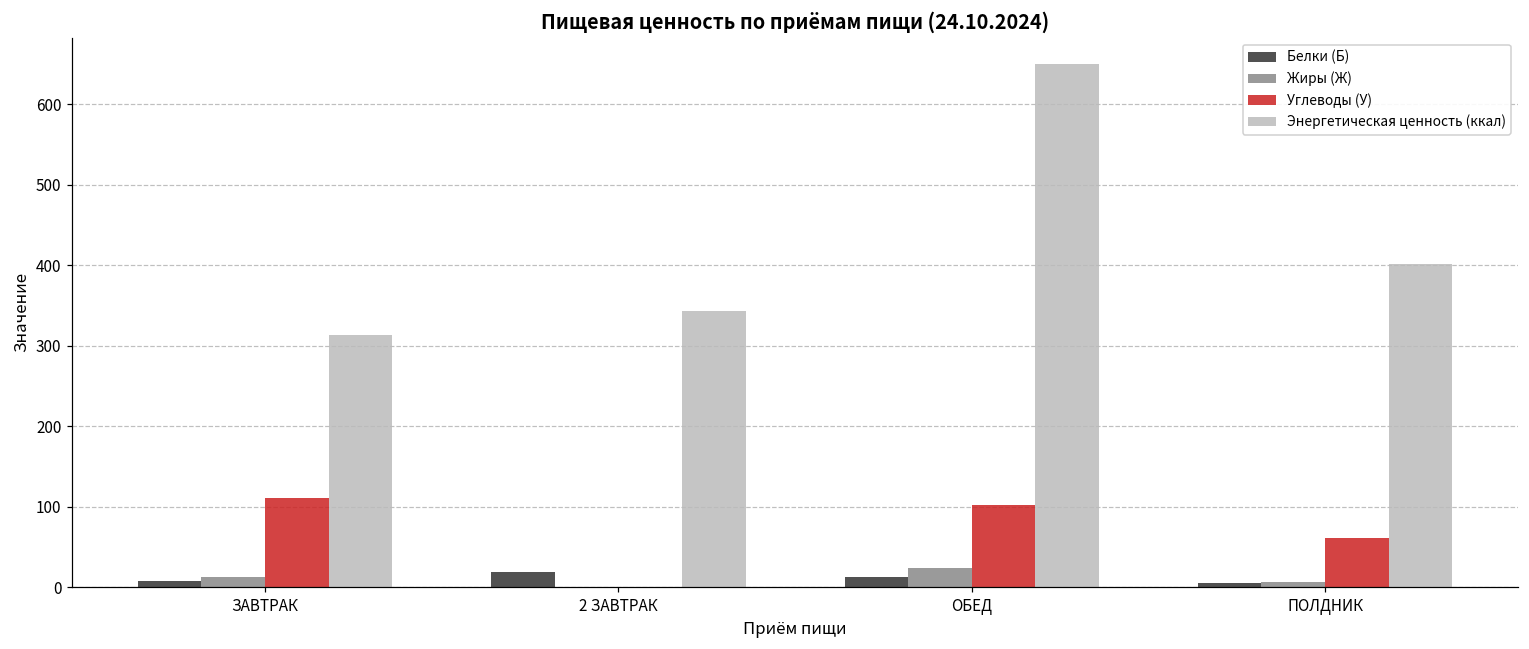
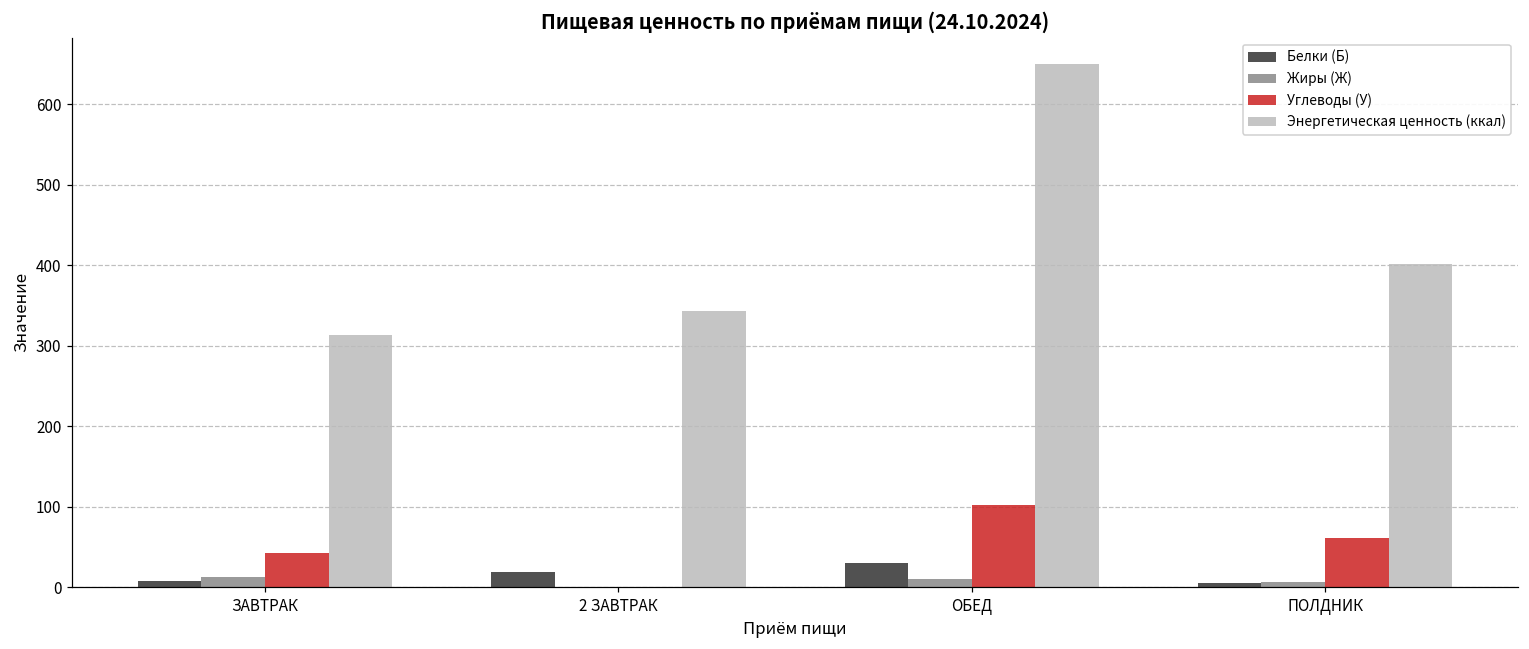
Углеводы (У), ЗАВТРАК: 110 -> 40
Белки (Б), ОБЕД: 10 -> 30
Жиры (Ж), ОБЕД: 20 -> 10
